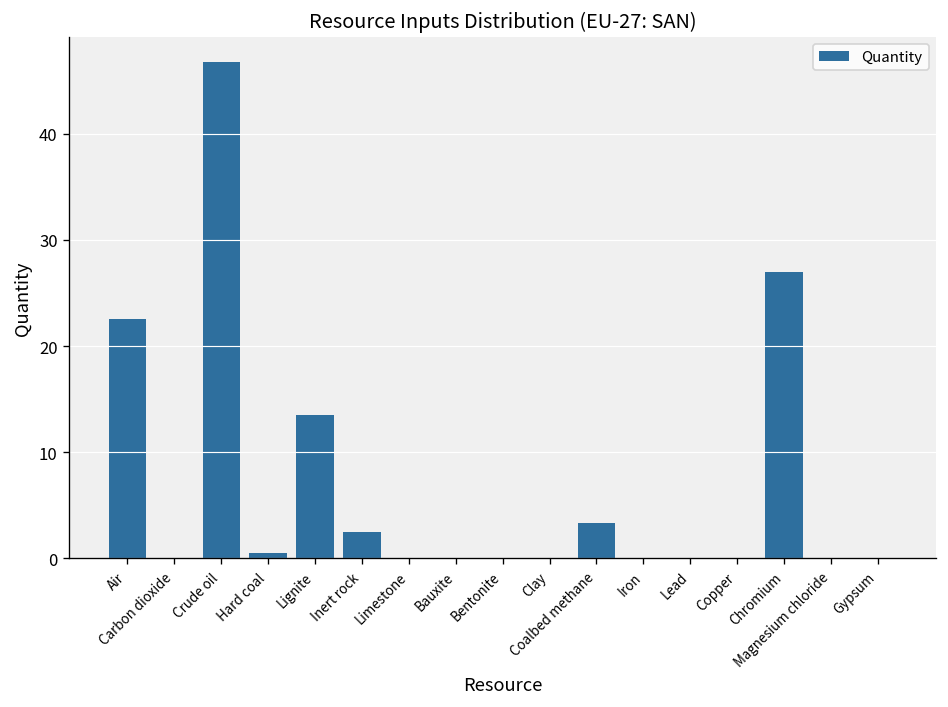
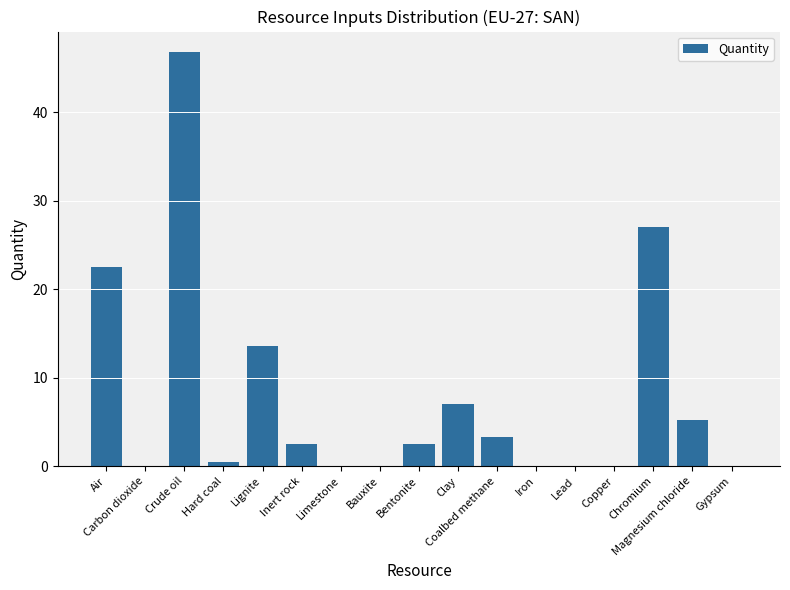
Bentonite: 0 -> 2
Clay: 0 -> 7
Magnesium chloride: 0 -> 5
